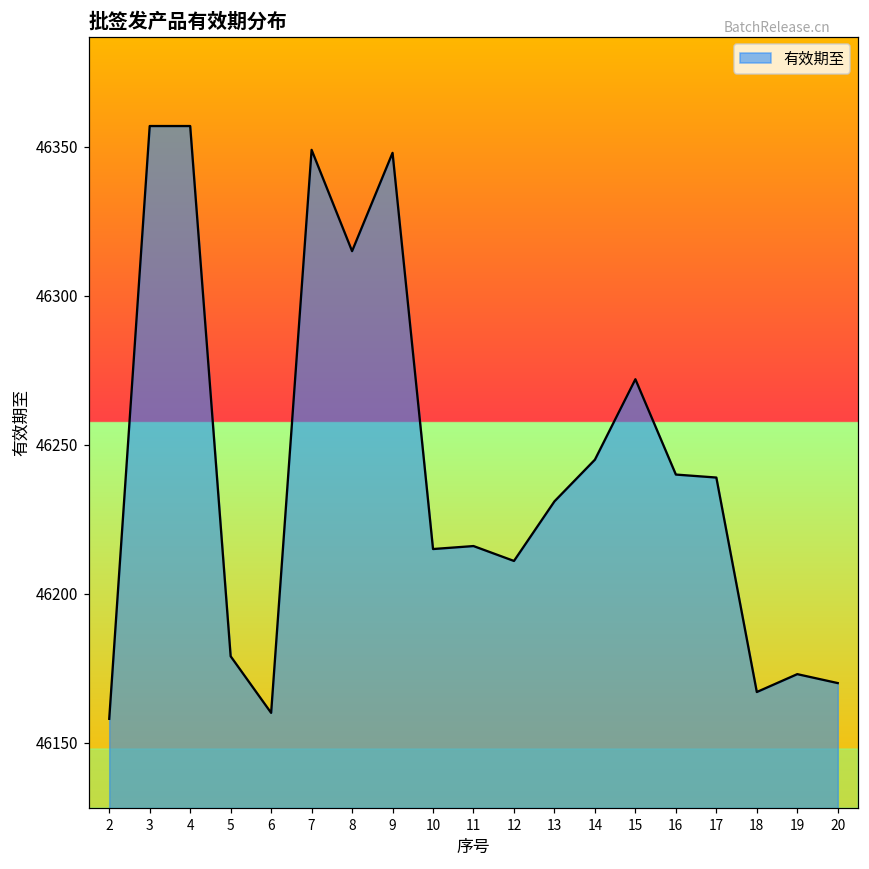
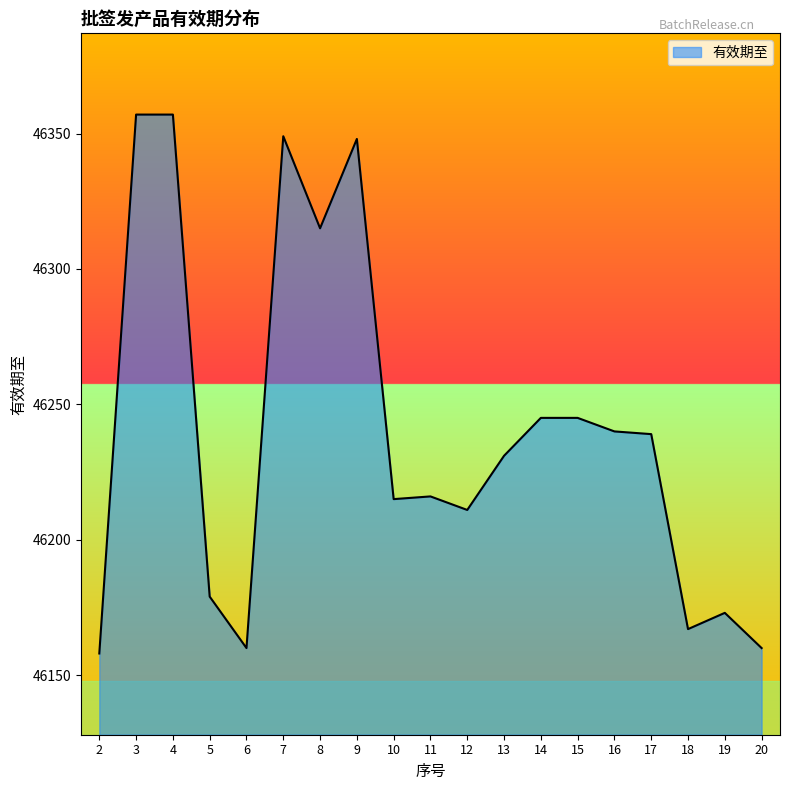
15: 46272 -> 46245
20: 46170 -> 46160
